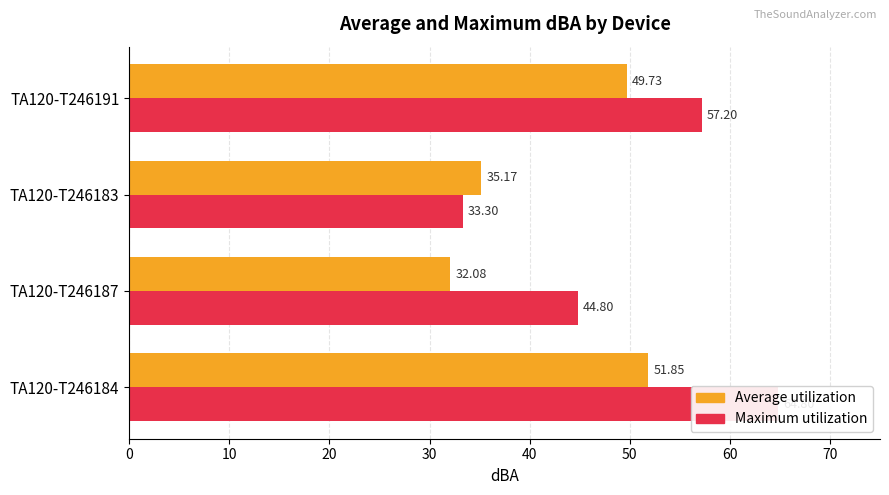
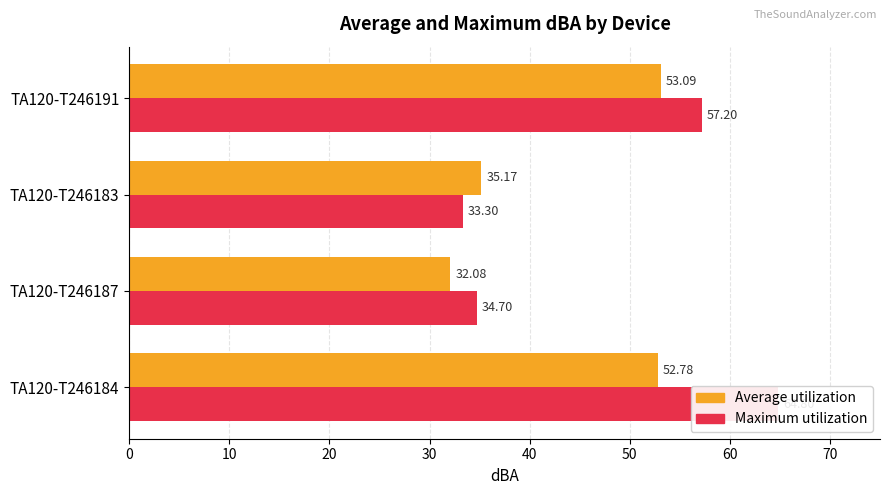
Average utilization, TA120-T246191: 49.73 -> 53.09
Maximum utilization, TA120-T246187: 44.80 -> 34.70
Average utilization, TA120-T246184: 51.85 -> 52.78
